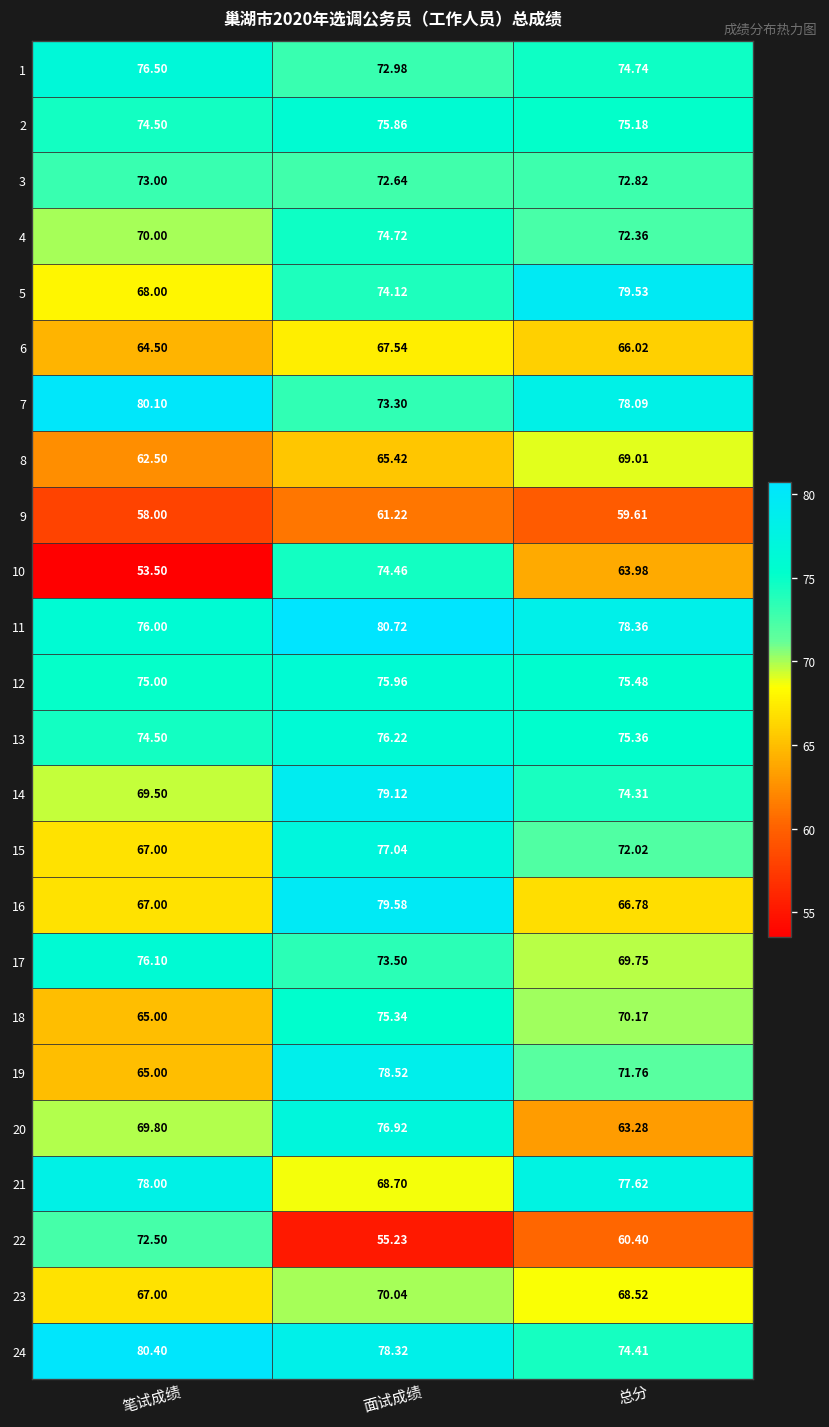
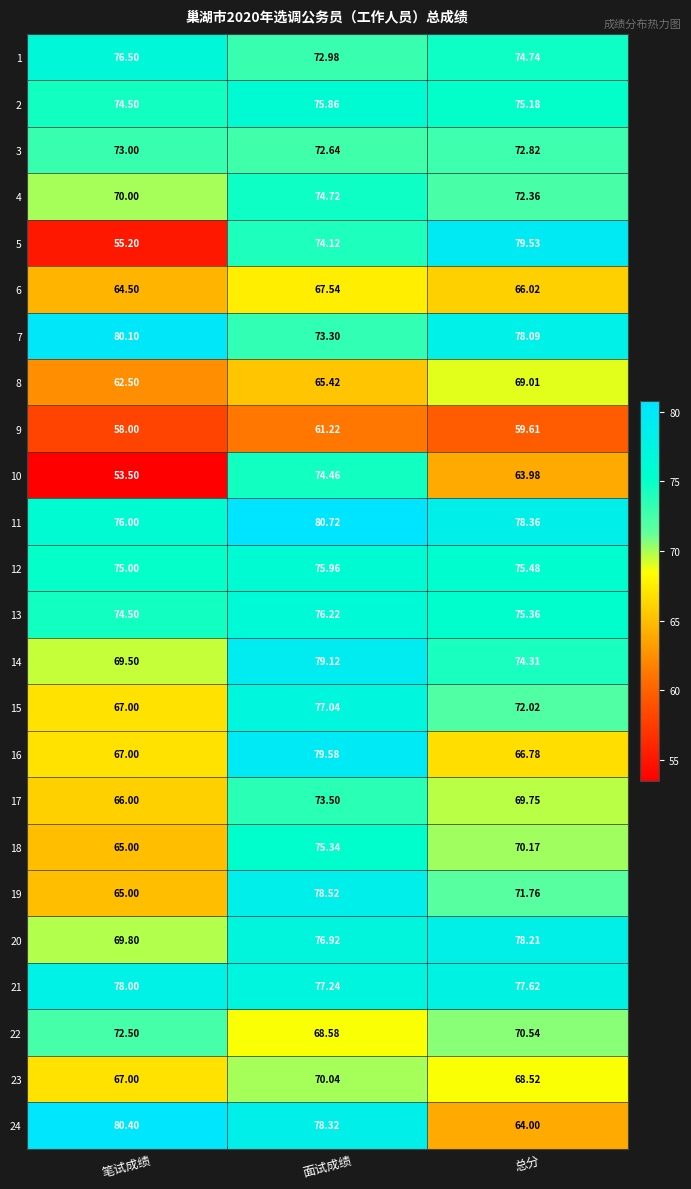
5, 笔试成绩: 68.00 -> 55.20
17, 笔试成绩: 76.10 -> 66.00
20, 总分: 63.28 -> 78.21
21, 面试成绩: 68.70 -> 77.24
22, 面试成绩: 55.23 -> 68.58
22, 总分: 60.40 -> 70.54
24, 总分: 74.41 -> 64.00
